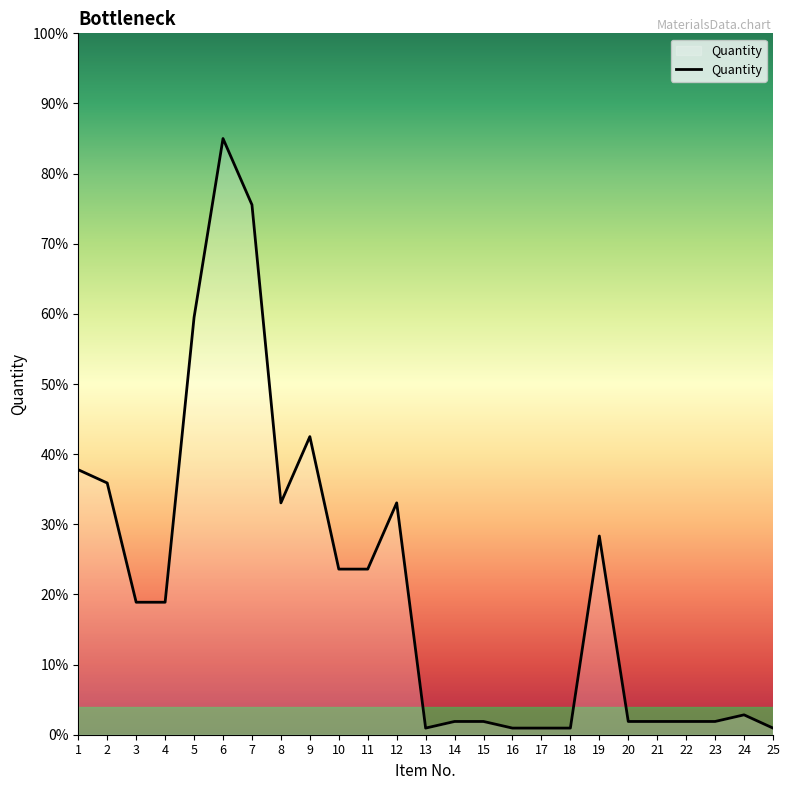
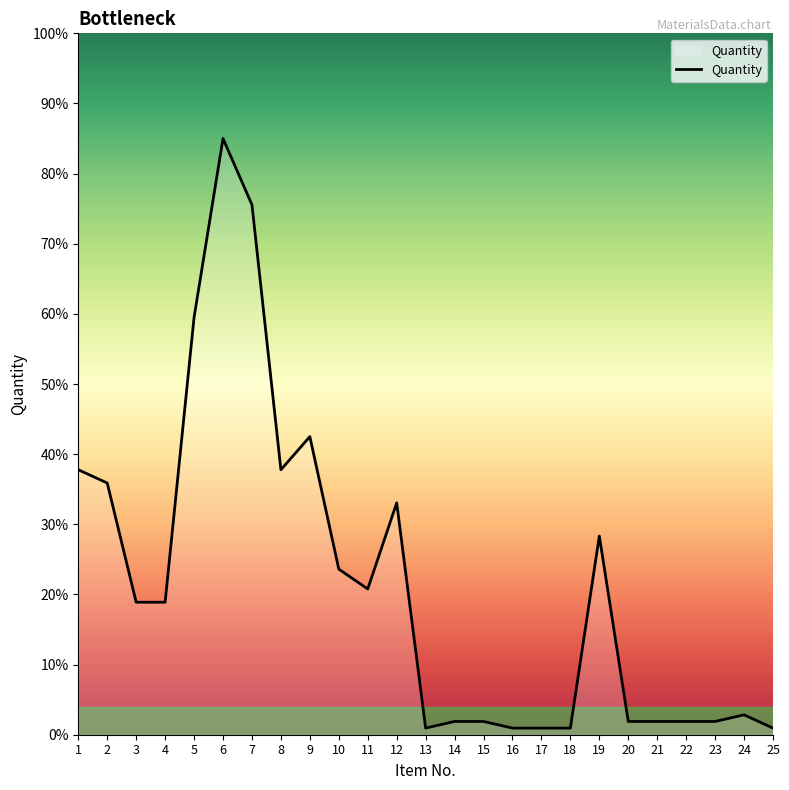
8: 33% -> 38%
11: 24% -> 21%
